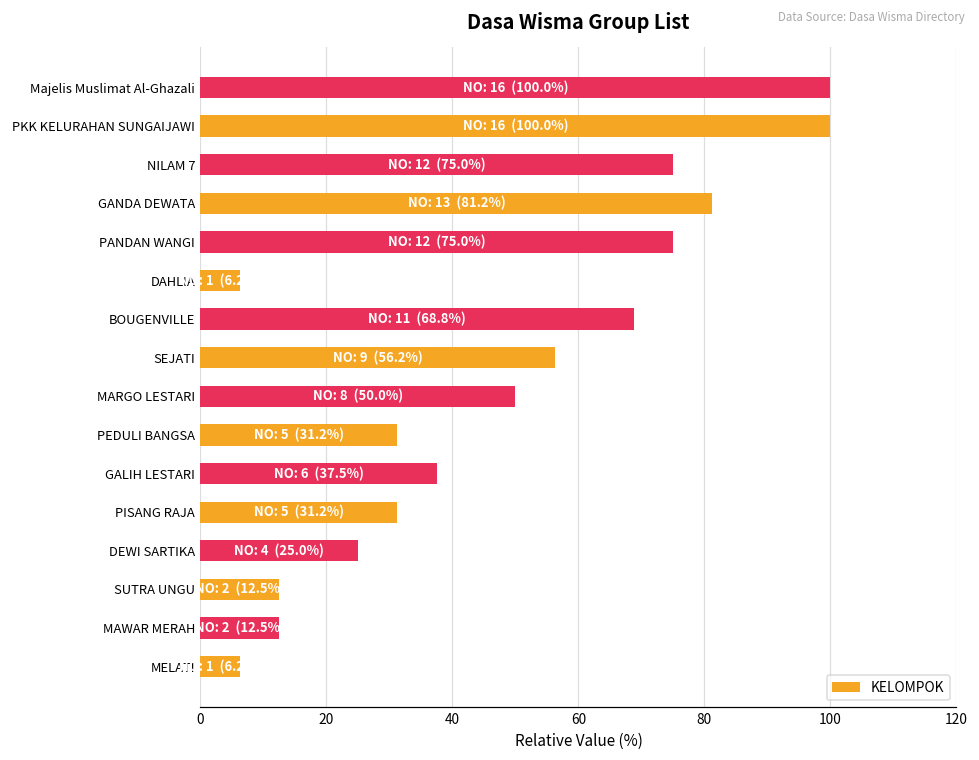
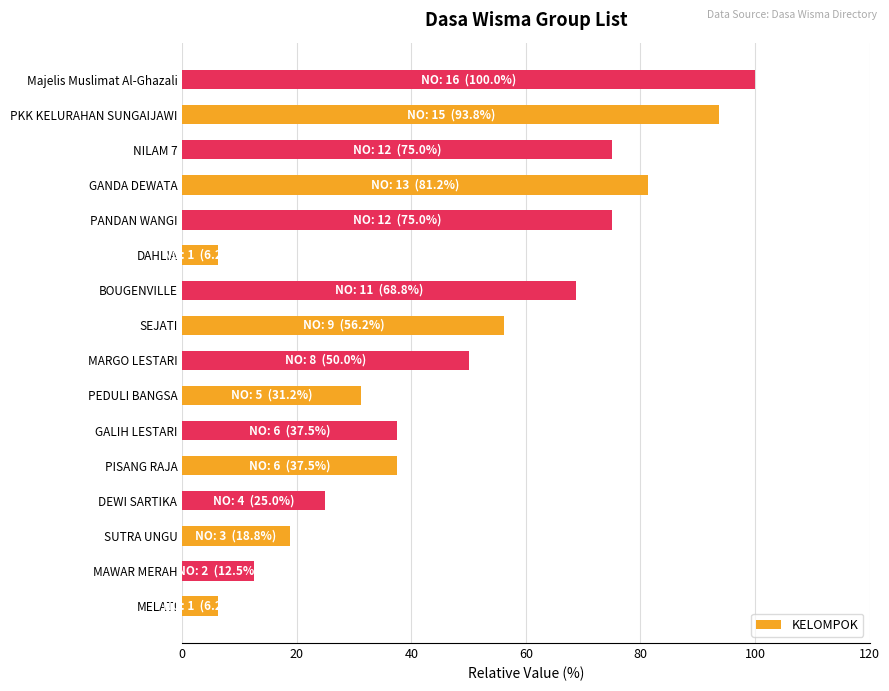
PKK KELURAHAN SUNGAIJAWI: 16 (100.0%) -> 15 (93.8%)
PISANG RAJA: 5 (31.2%) -> 6 (37.5%)
SUTRA UNGU: 2 (12.5%) -> 3 (18.8%)
